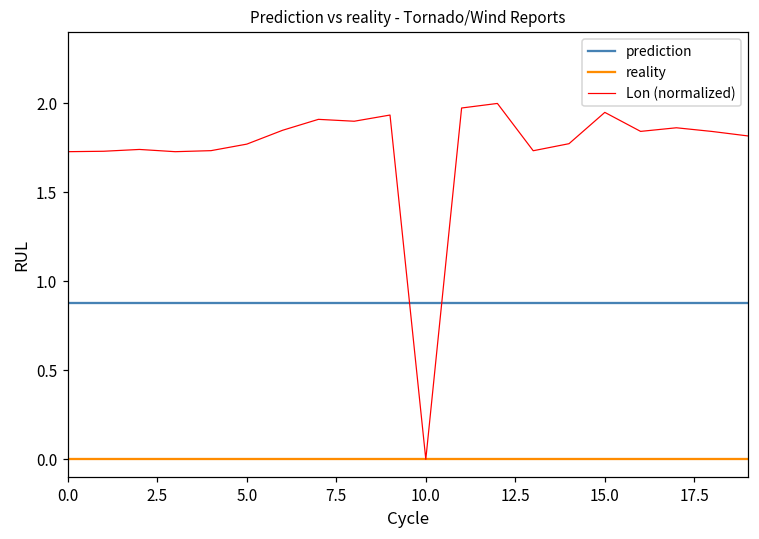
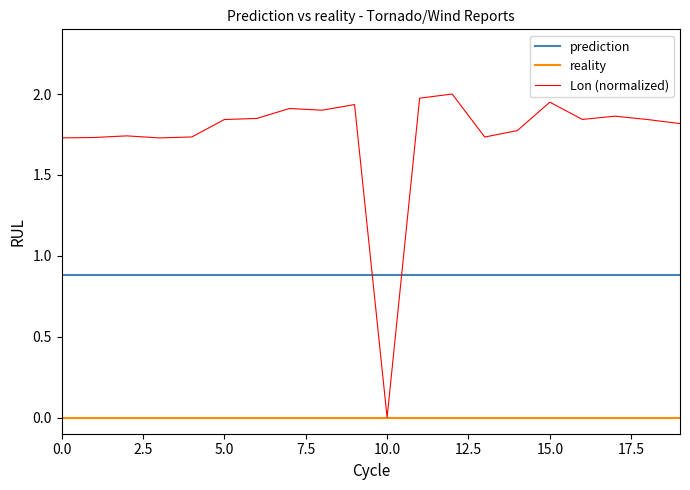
Lon (normalized), 5.0: 1.77 -> 1.84
